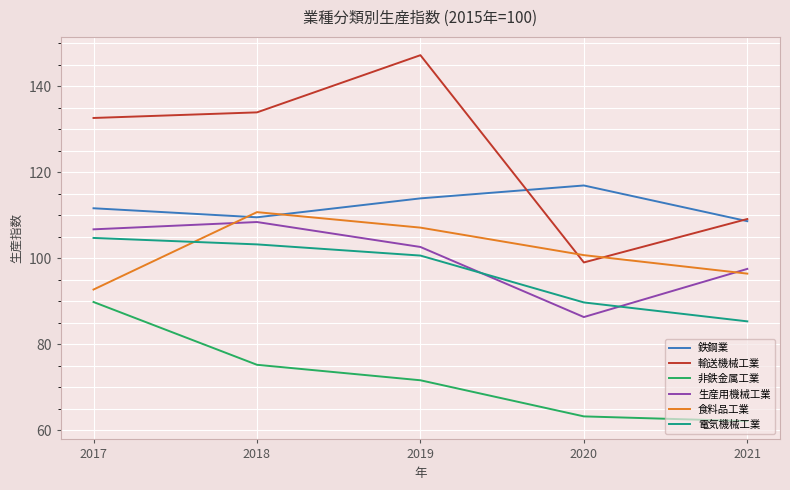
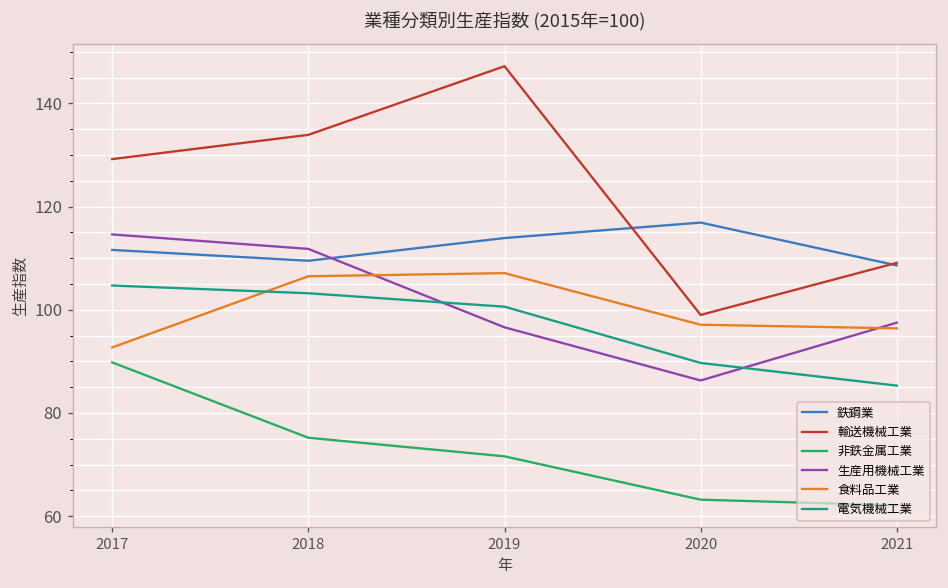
輸送機械工業, 2017: 133 -> 129
生産用機械工業, 2017: 107 -> 115
生産用機械工業, 2018: 108 -> 112
食料品工業, 2018: 111 -> 107
生産用機械工業, 2019: 103 -> 97
食料品工業, 2020: 101 -> 97
